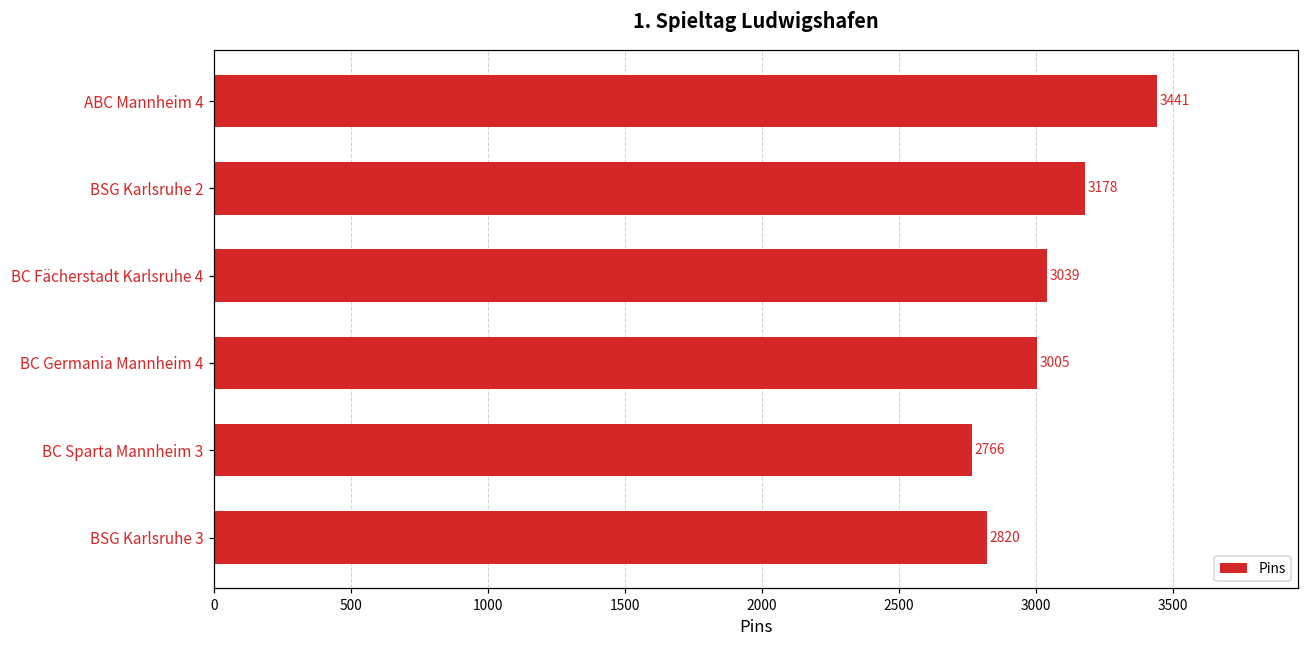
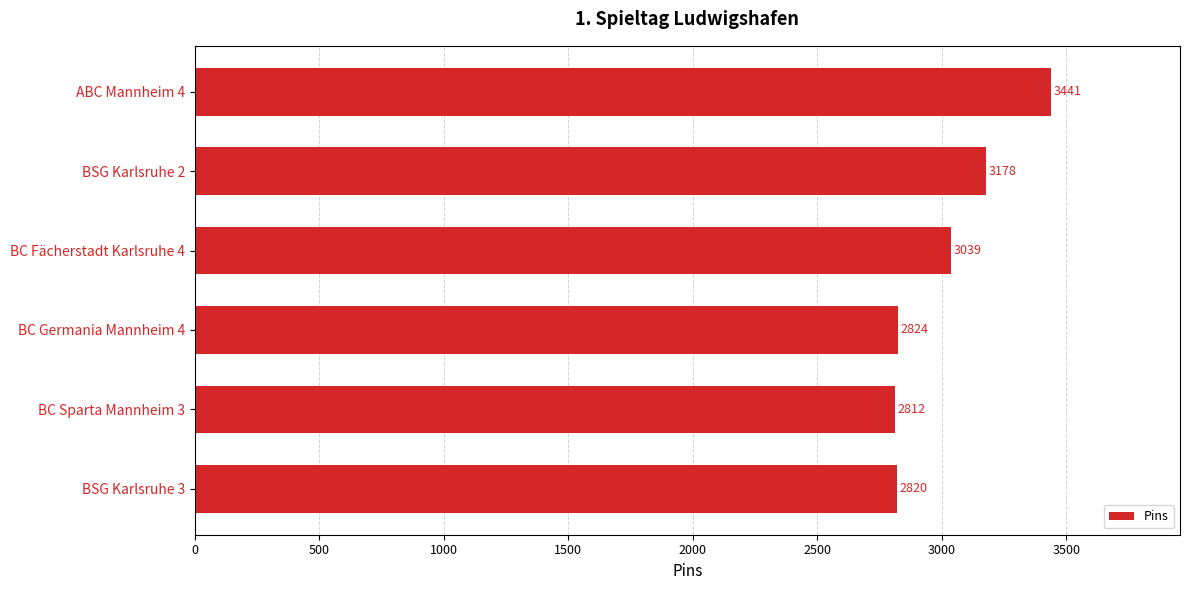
BC Germania Mannheim 4: 3005 -> 2824
BC Sparta Mannheim 3: 2766 -> 2812
